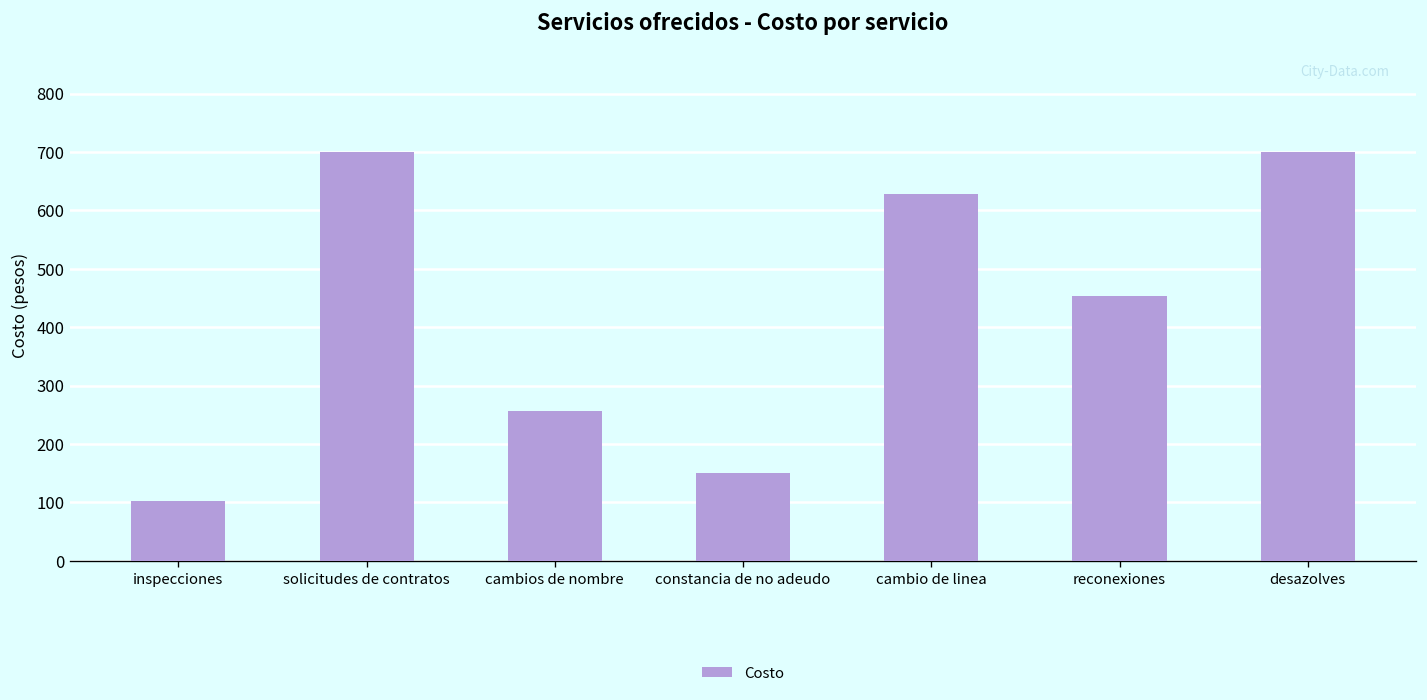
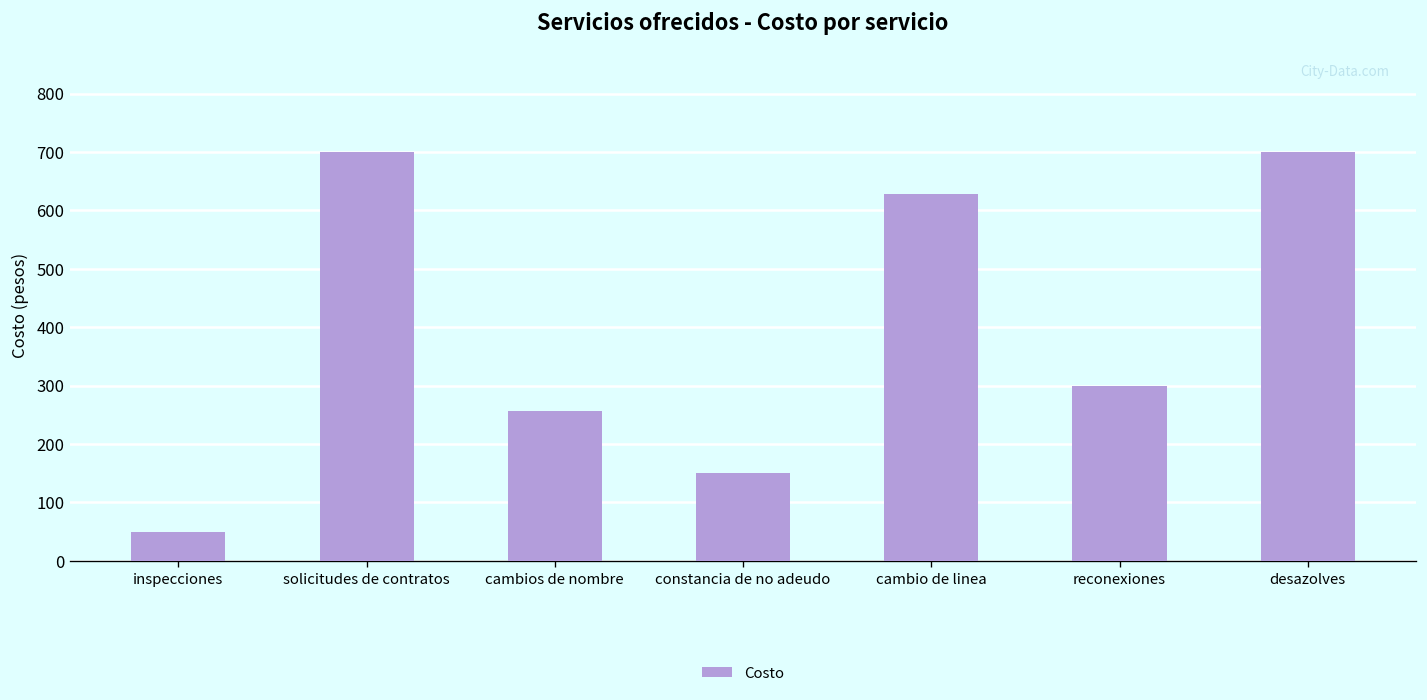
inspecciones: 100 -> 50
reconexiones: 450 -> 300
